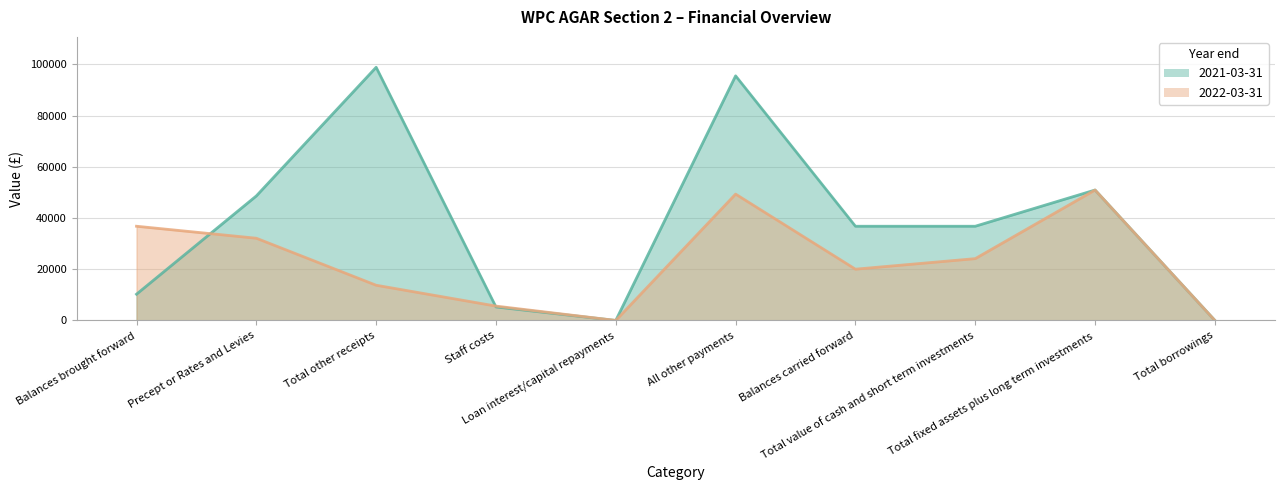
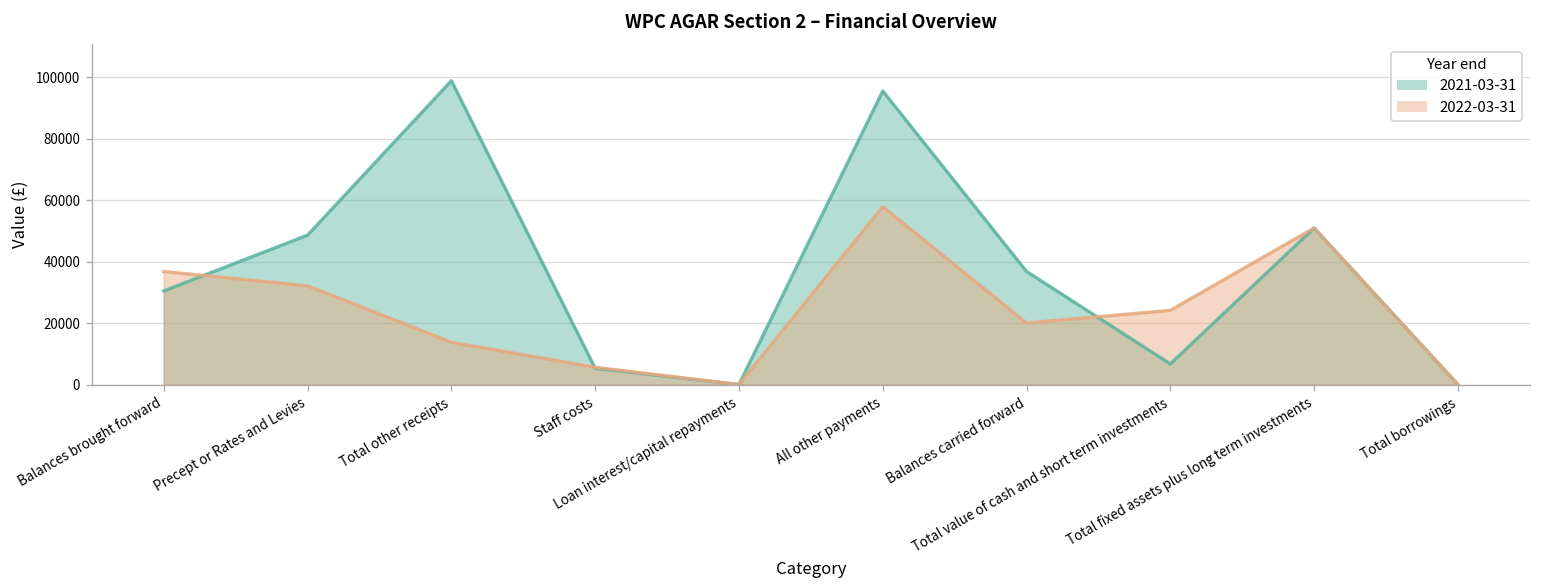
2021-03-31, Balances brought forward: 10000 -> 30000
2022-03-31, All other payments: 49000 -> 58000
2021-03-31, Total value of cash and short term investments: 37000 -> 7000
